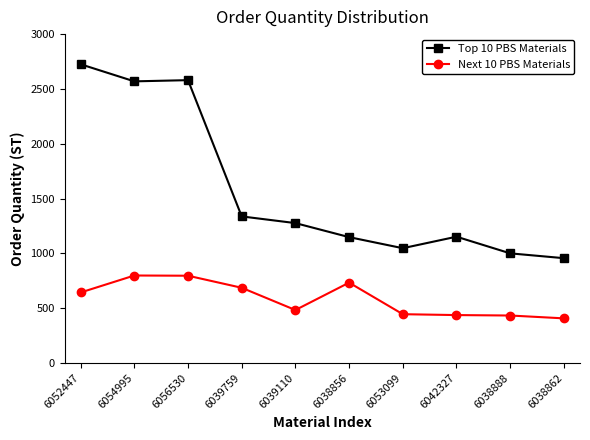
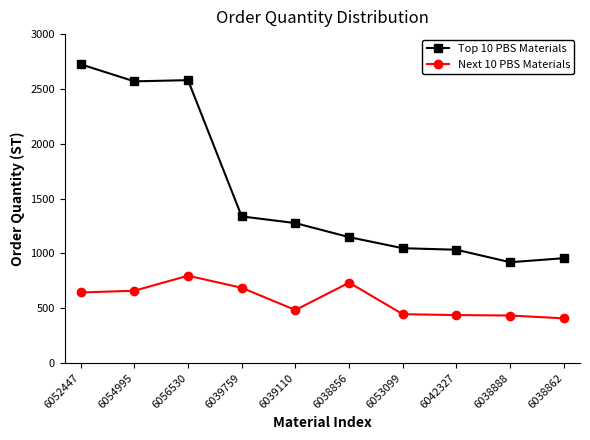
Next 10 PBS Materials, 6054995: 800 -> 660
Top 10 PBS Materials, 6042327: 1150 -> 1030
Top 10 PBS Materials, 6038888: 1000 -> 920
